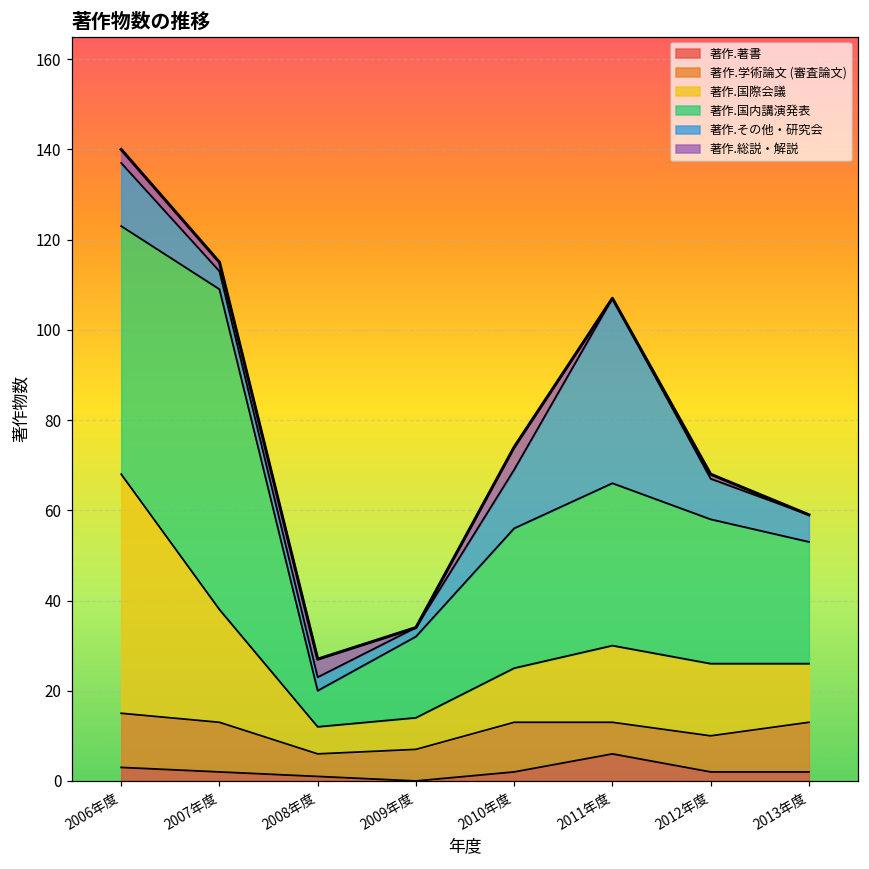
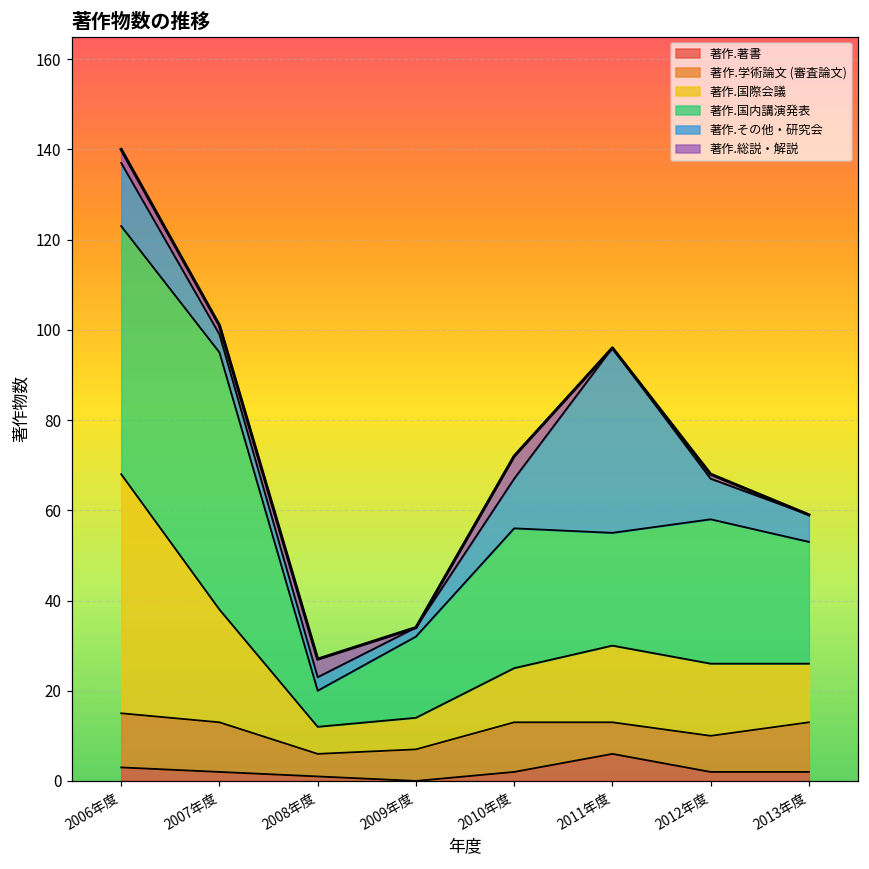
著作.国内講演発表, 2007年度: 71 -> 57
著作.その他・研究会, 2010年度: 13 -> 11
著作.国内講演発表, 2011年度: 36 -> 25
